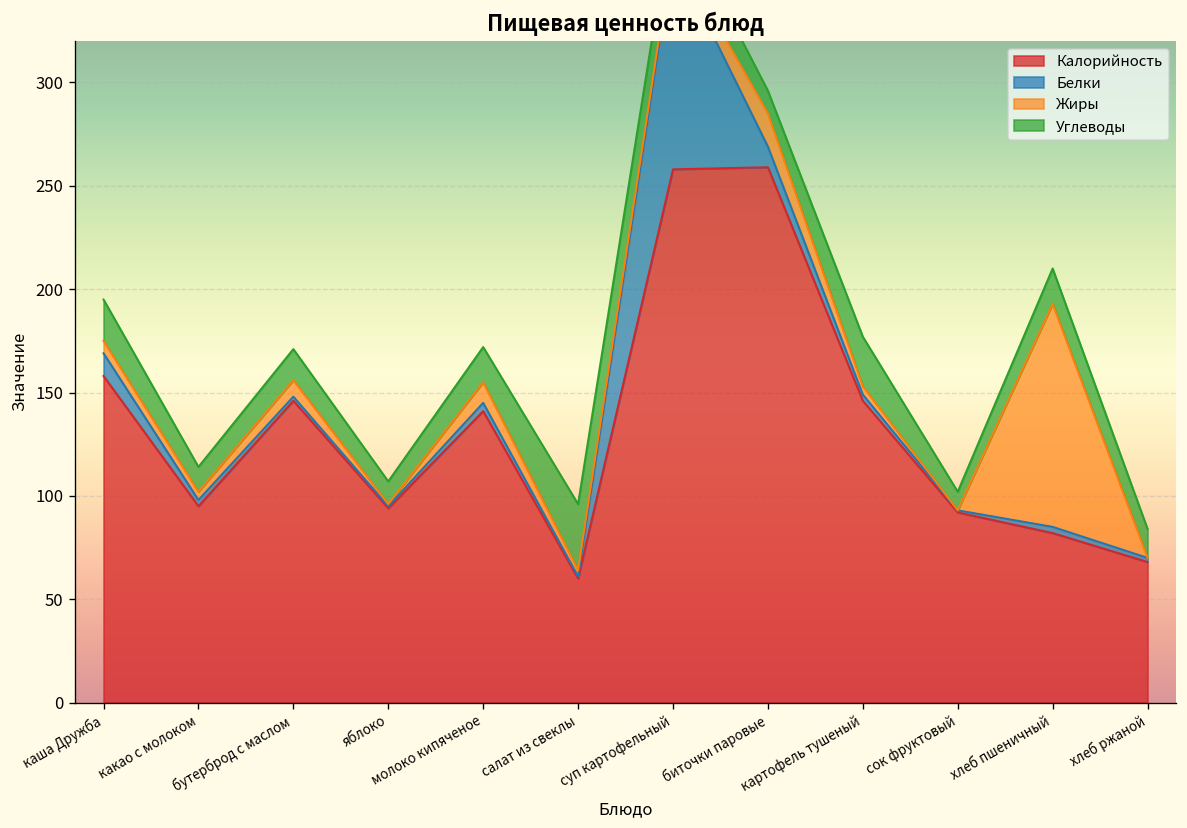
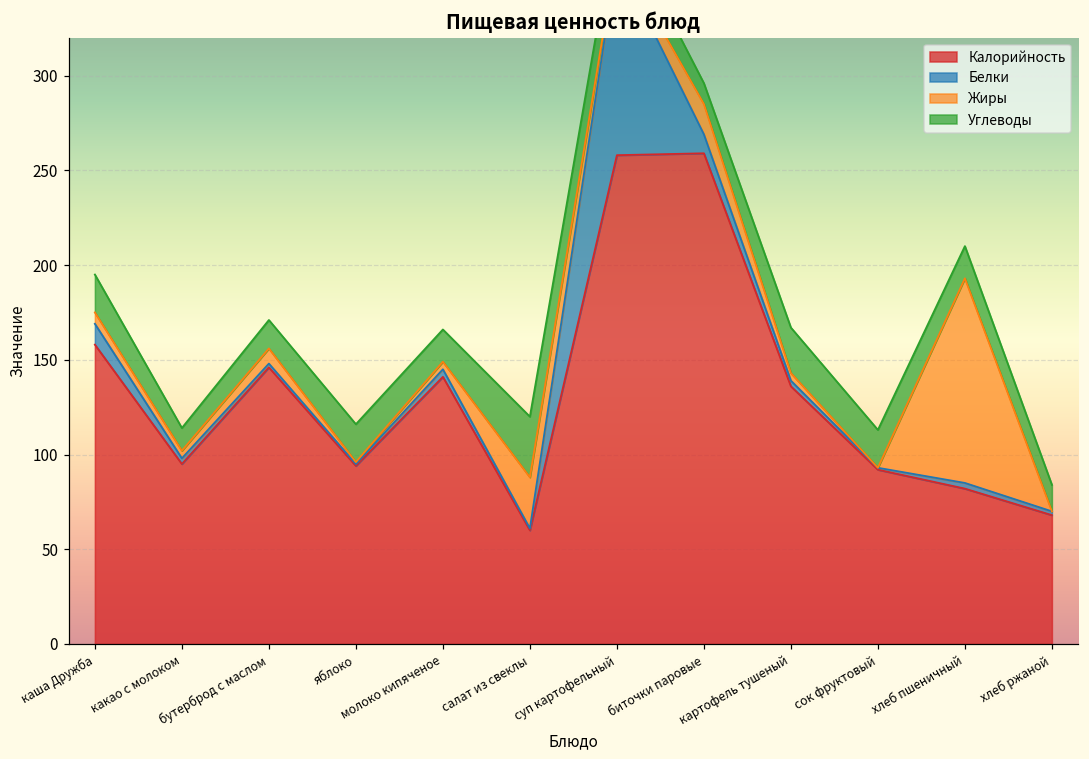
Углеводы, яблоко: 11 -> 20
Жиры, молоко кипяченое: 10 -> 4
Жиры, салат из свеклы: 3 -> 27
Калорийность, картофель тушеный: 146 -> 136
Углеводы, сок фруктовый: 9 -> 20
